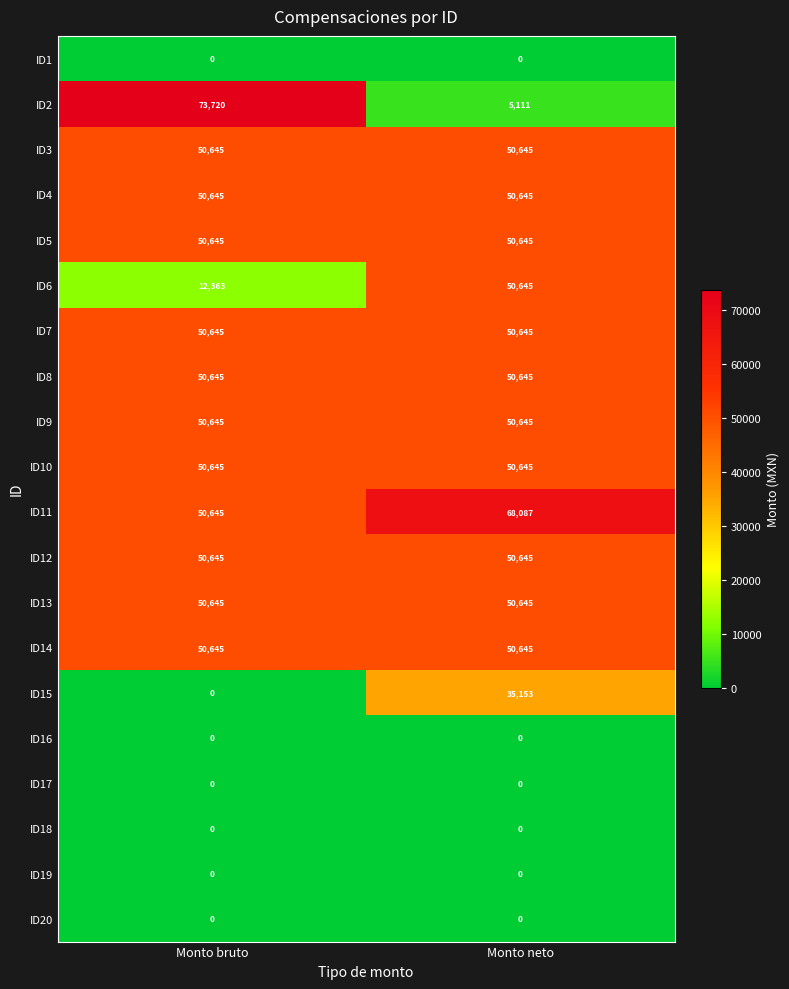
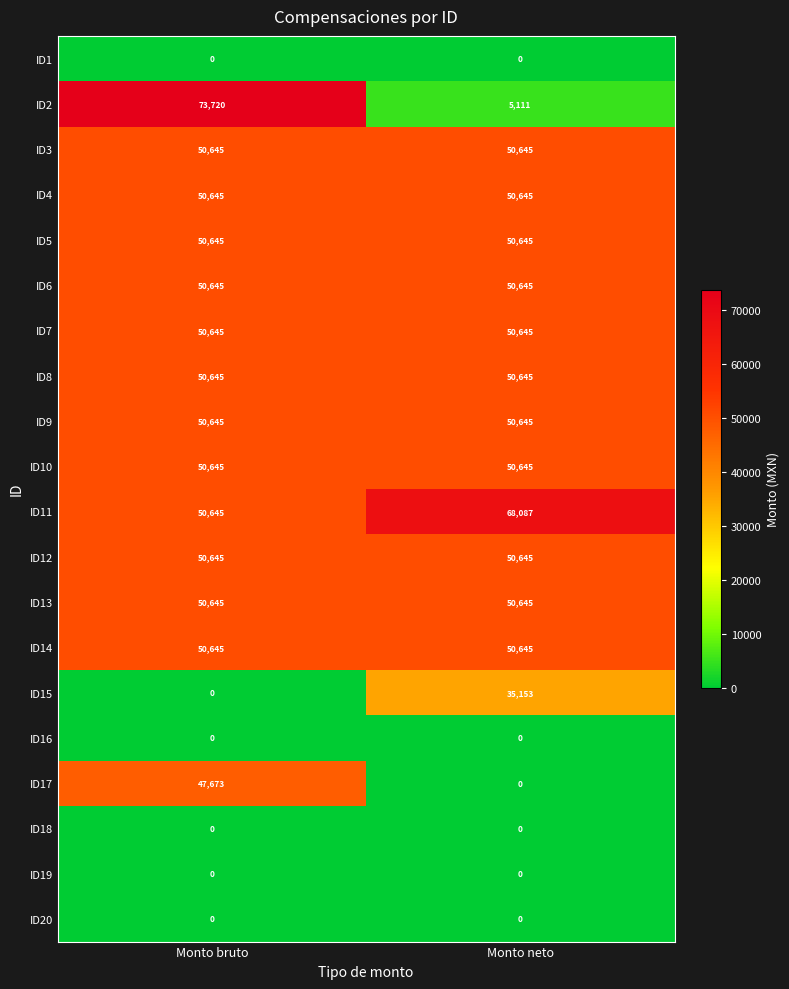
ID6, Monto bruto: 12,363 -> 50,645
ID17, Monto bruto: 0 -> 47,673
